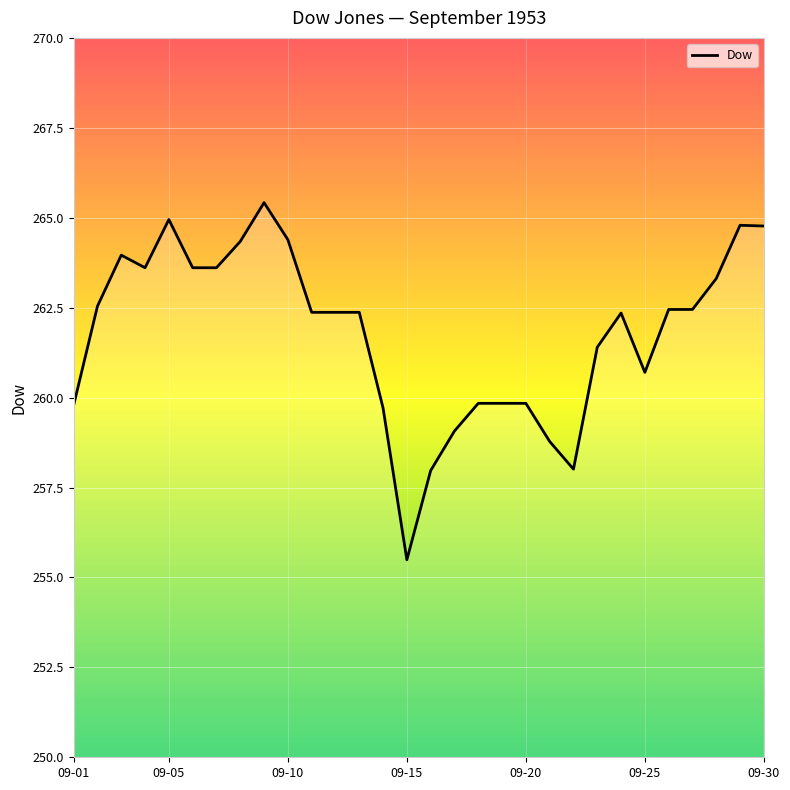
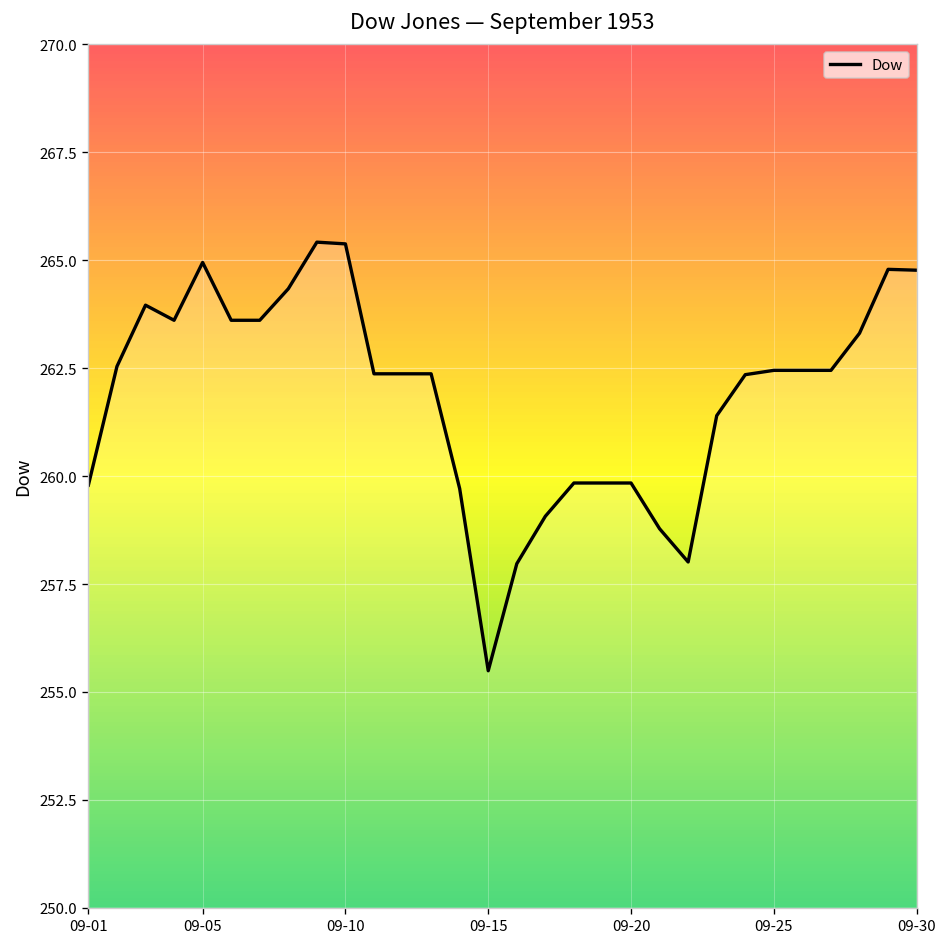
09-10: 264.4 -> 265.4
09-25: 260.7 -> 262.5
